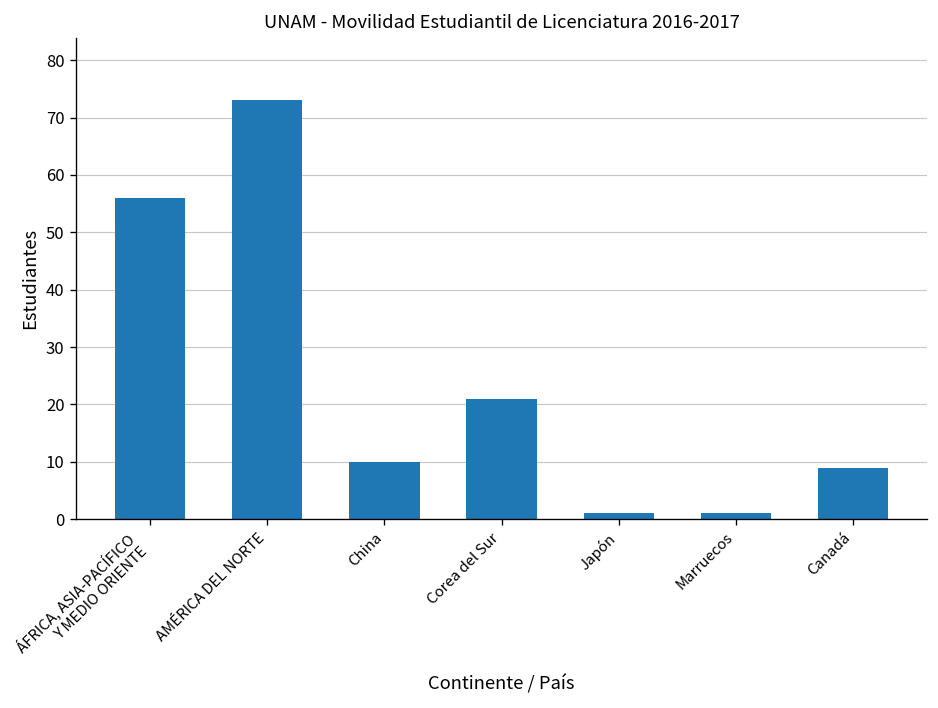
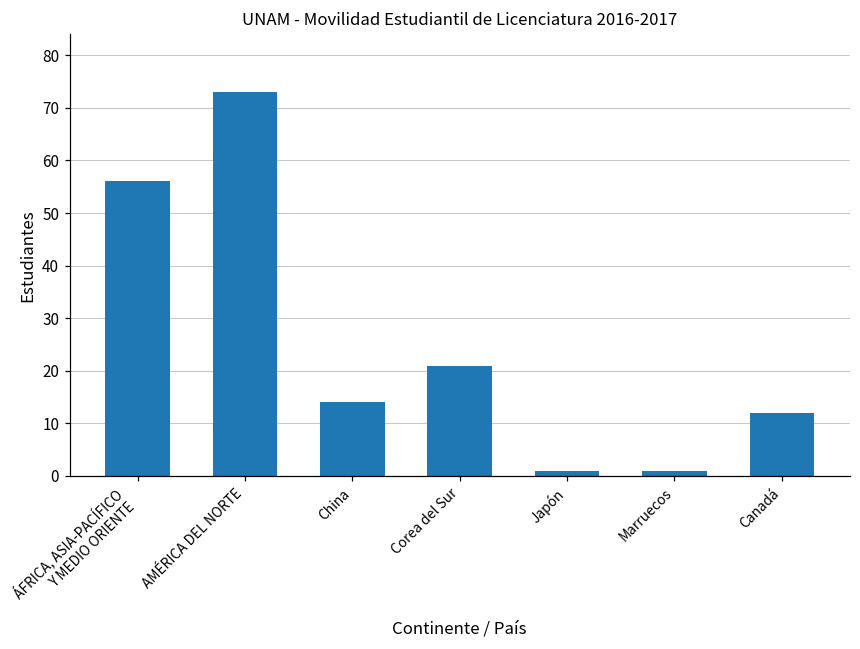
China: 10 -> 14
Canadá: 9 -> 12
